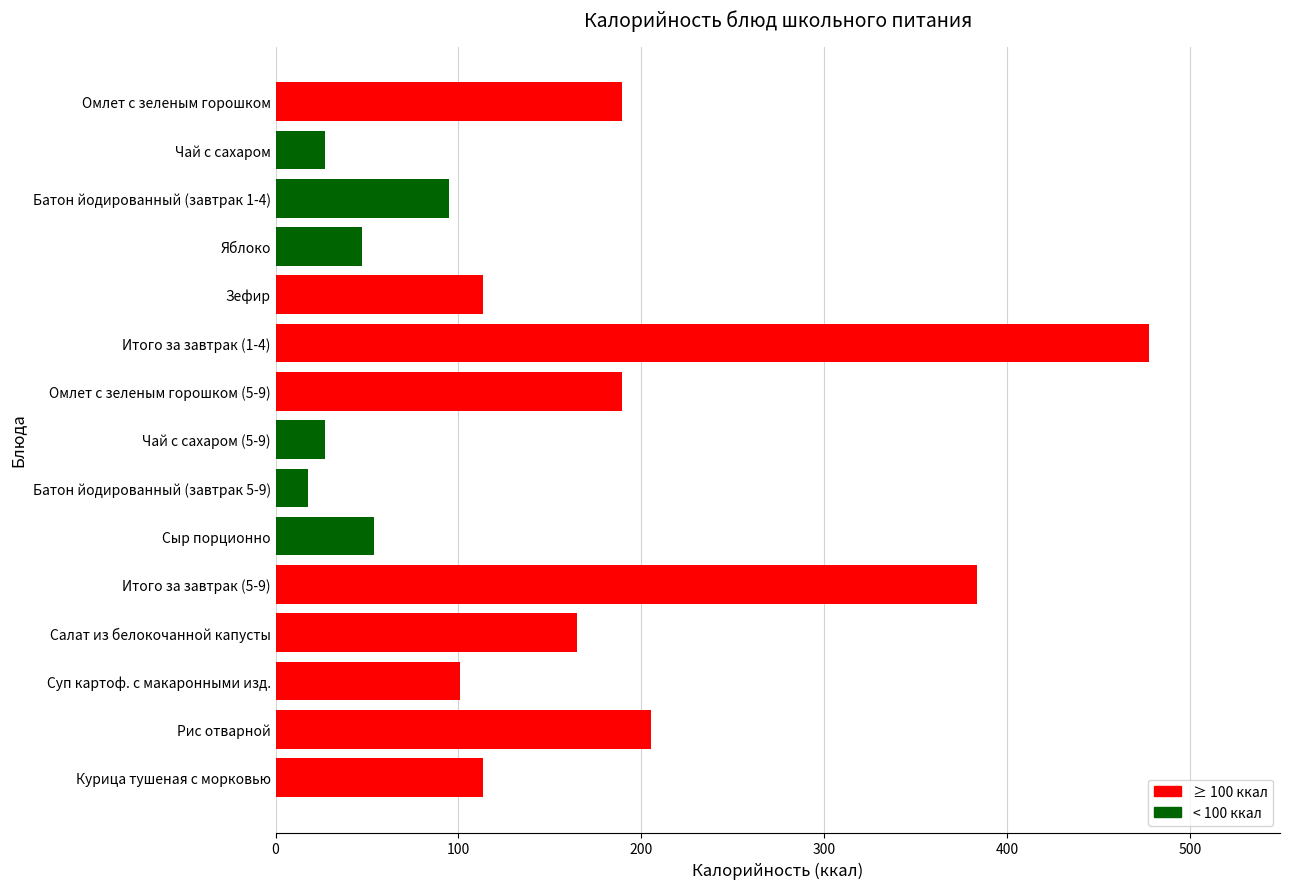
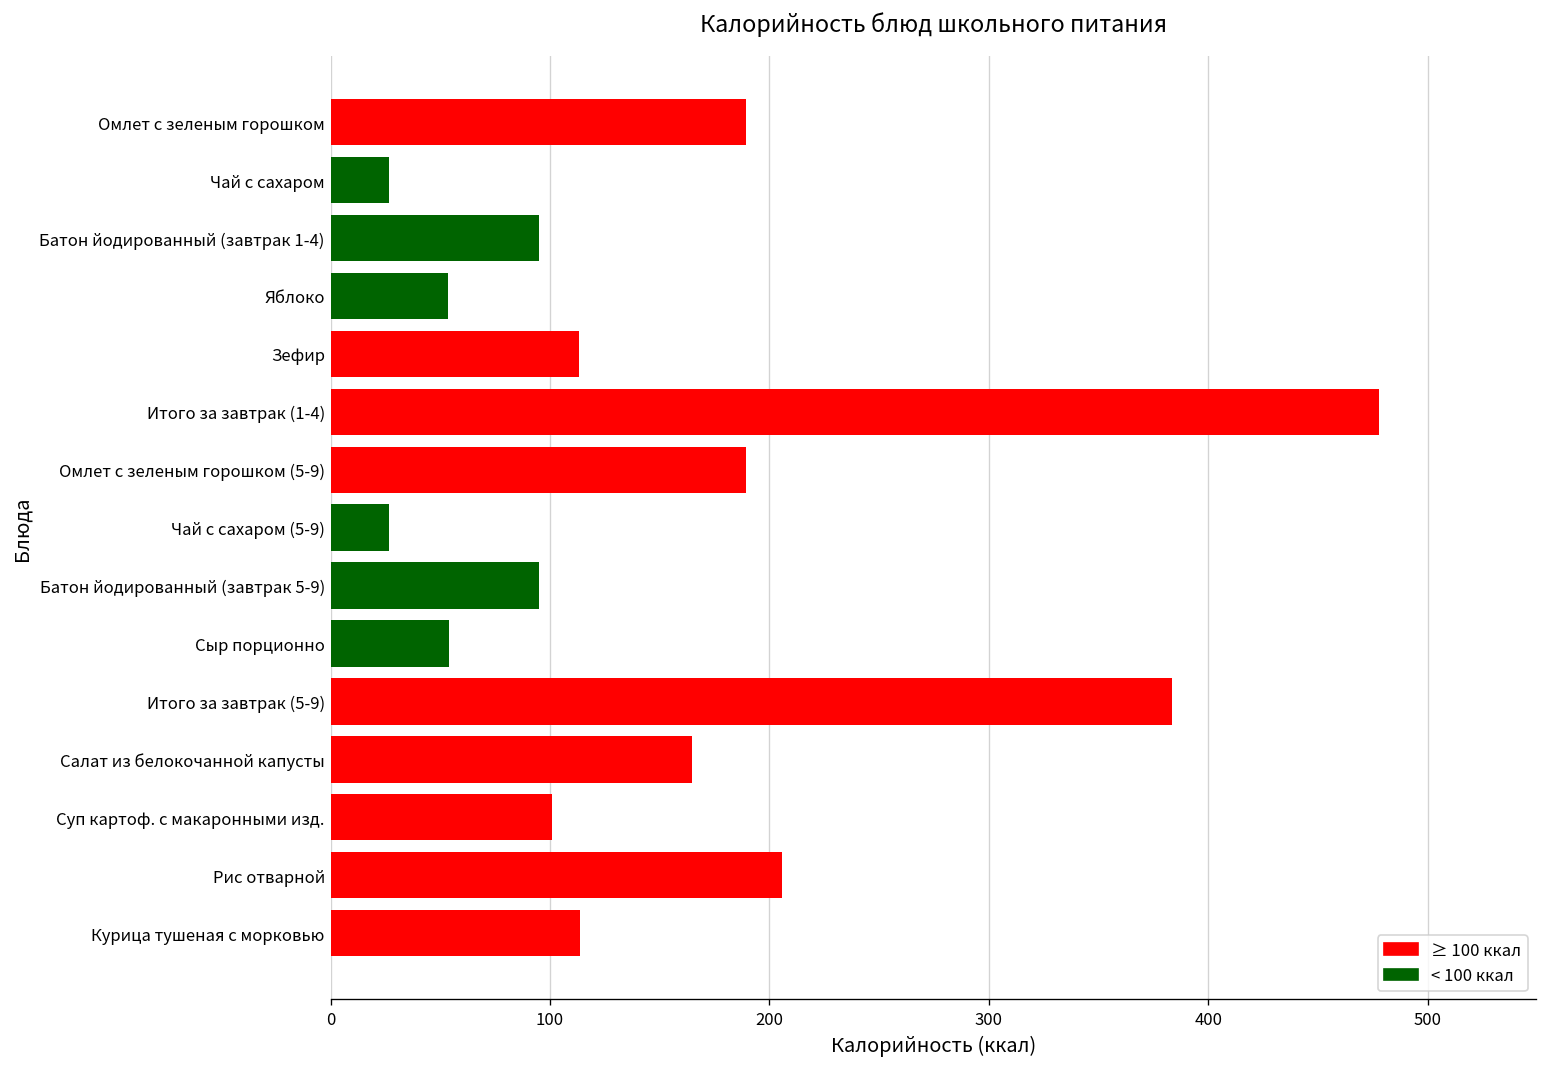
Яблоко: 47 -> 53
Батон йодированный (завтрак 5-9): 18 -> 95
